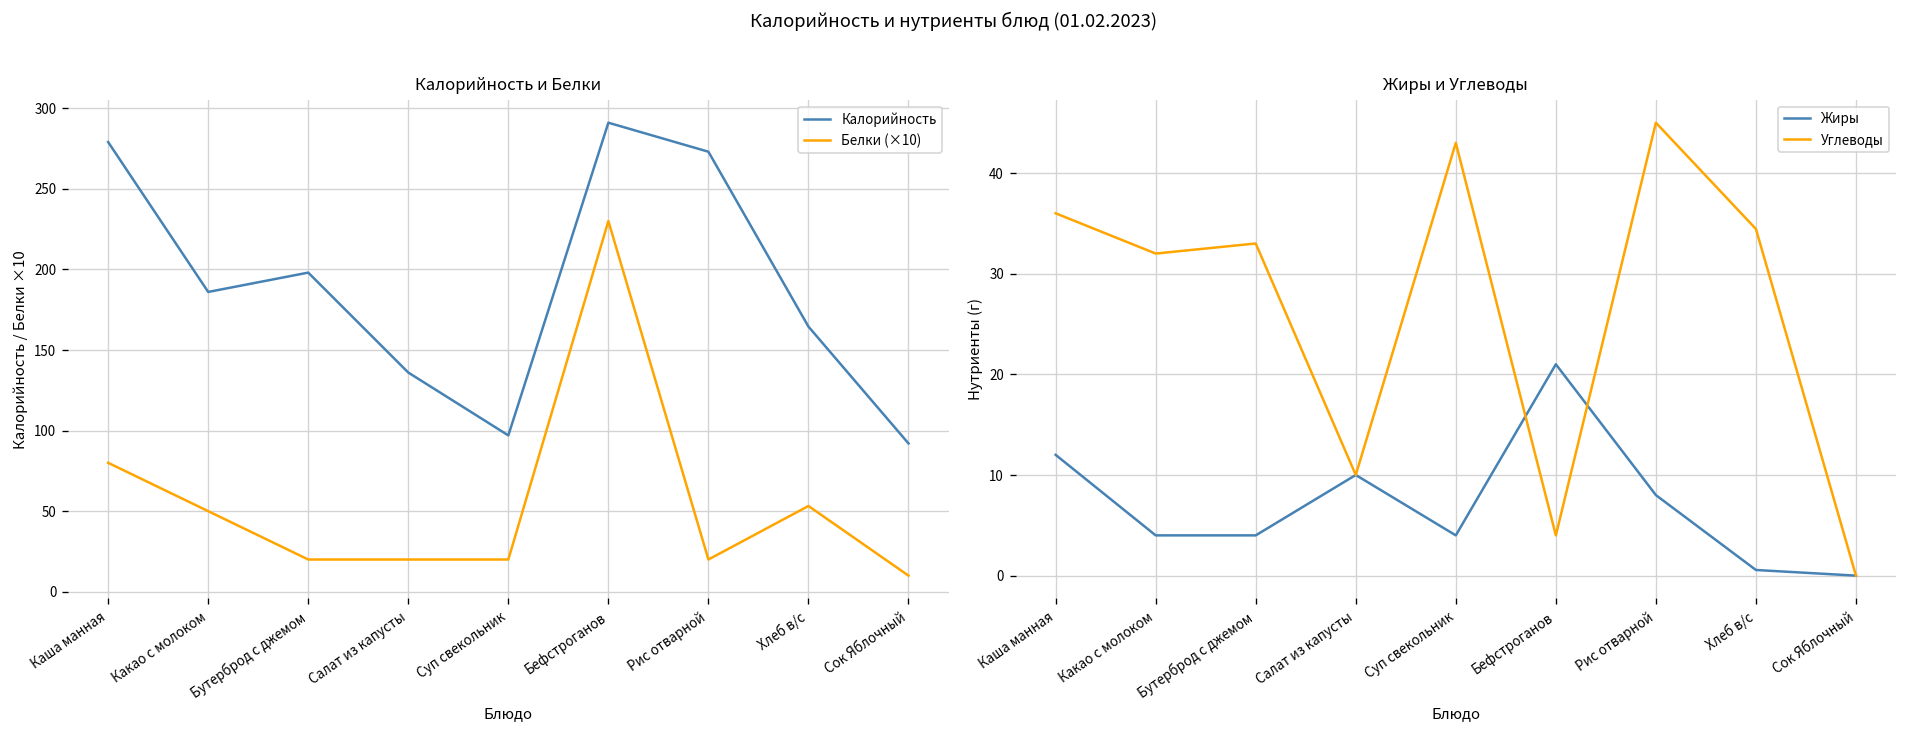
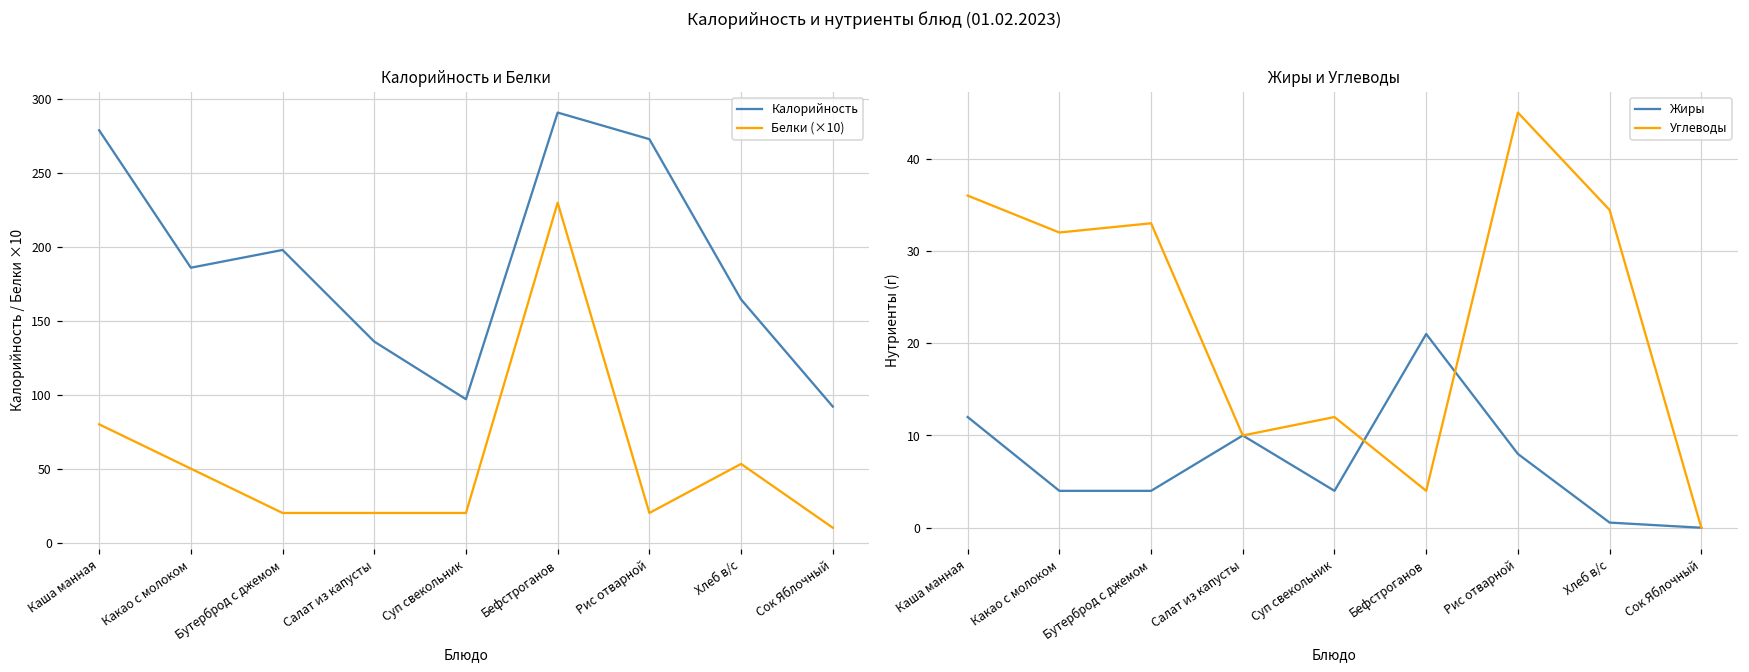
Жиры и Углеводы, Углеводы, Суп свекольник: 43 -> 12
